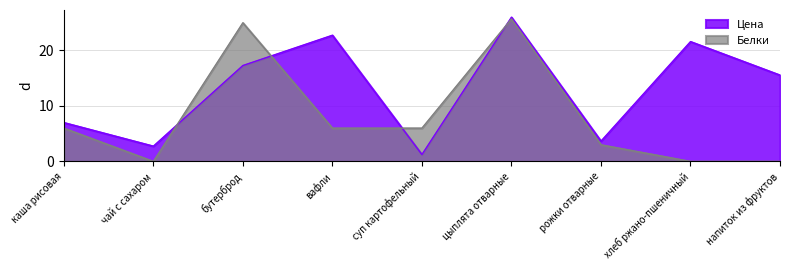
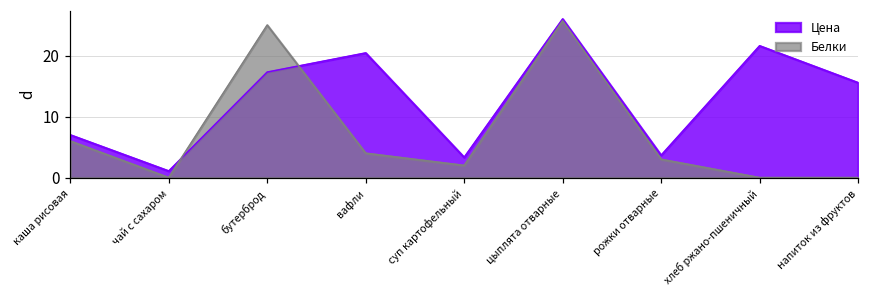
Цена, чай с сахаром: 3 -> 1
Цена, вафли: 23 -> 20
Белки, вафли: 6 -> 4
Цена, суп картофельный: 1 -> 3
Белки, суп картофельный: 6 -> 2
